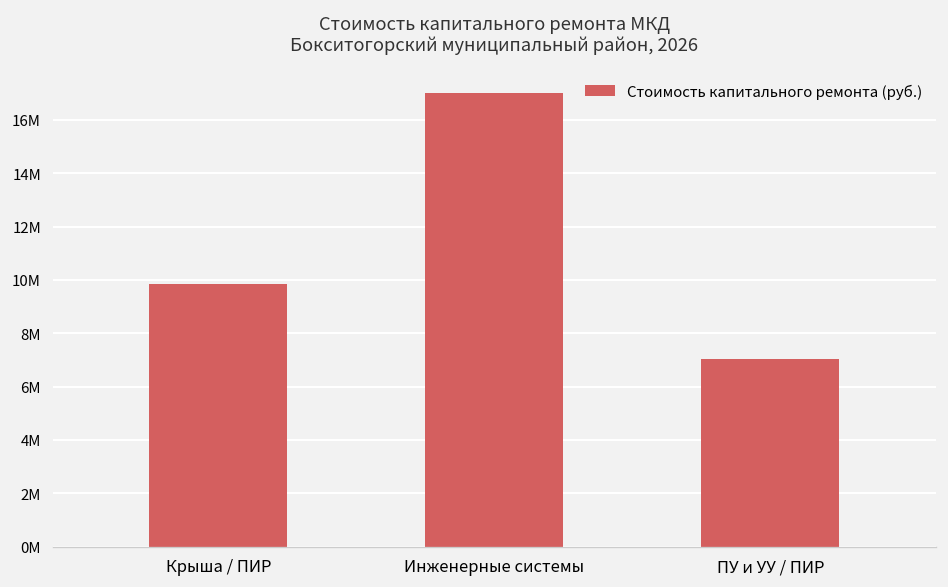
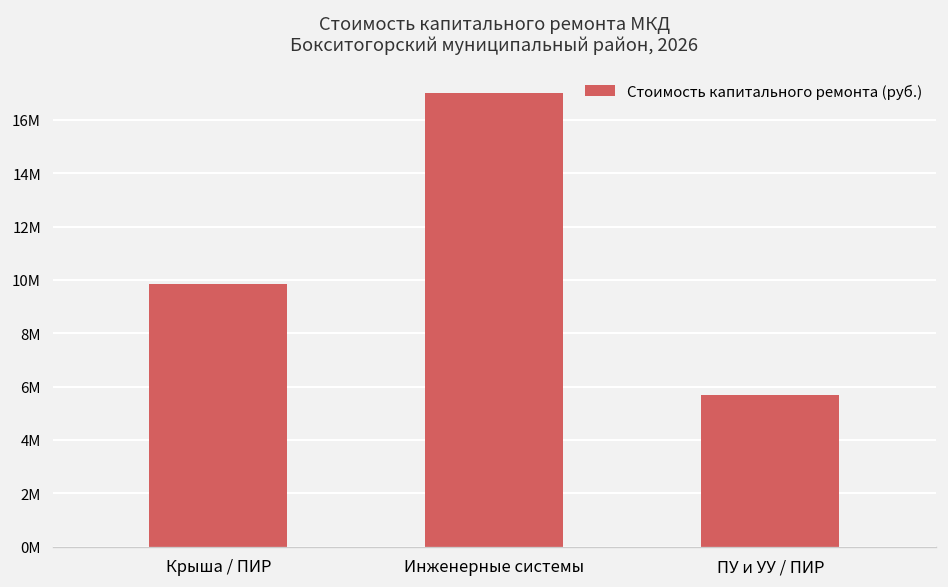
ПУ и УУ / ПИР: 7000000 -> 5700000
